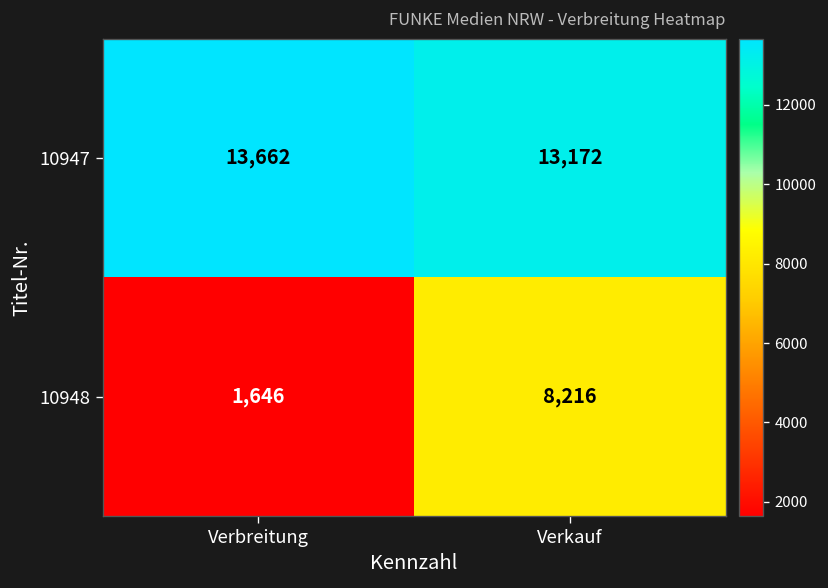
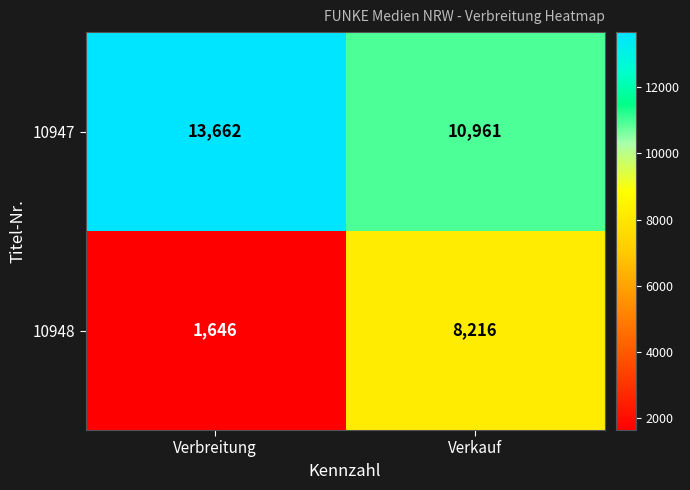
10947, Verkauf: 13,172 -> 10,961
